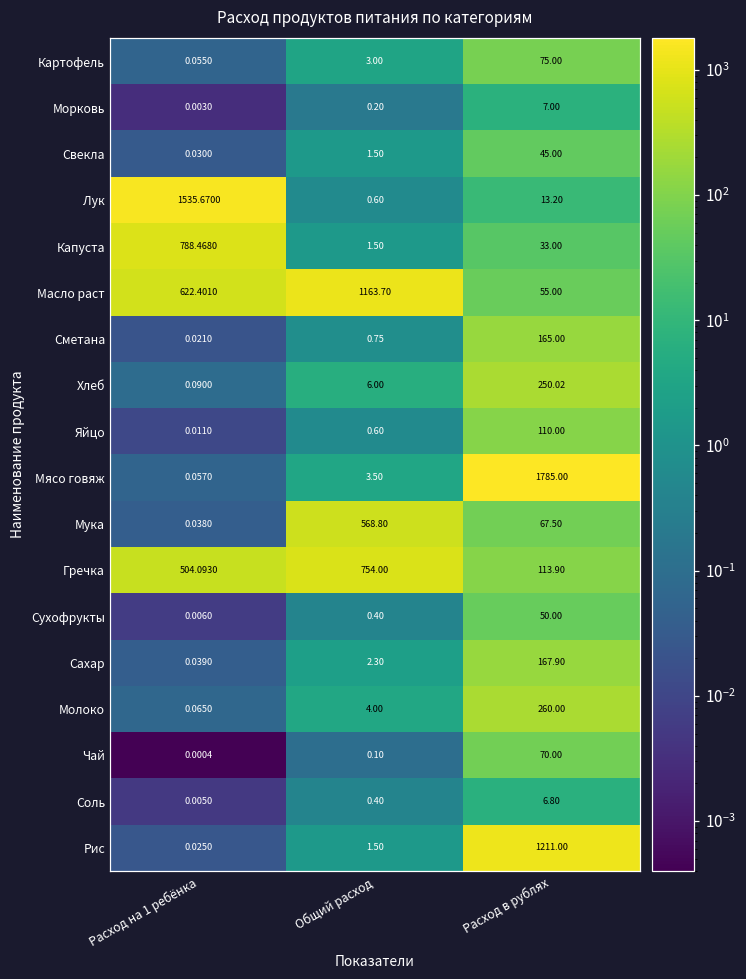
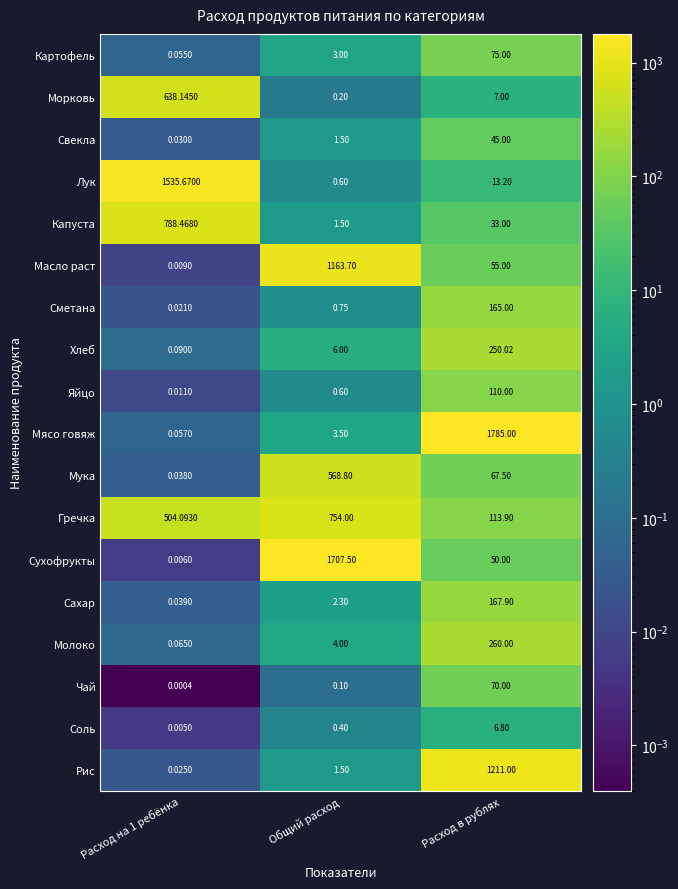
Морковь, Расход на 1 ребёнка: 0.0030 -> 638.1450
Масло раст, Расход на 1 ребёнка: 622.4010 -> 0.0090
Сухофрукты, Общий расход: 0.40 -> 1707.50
